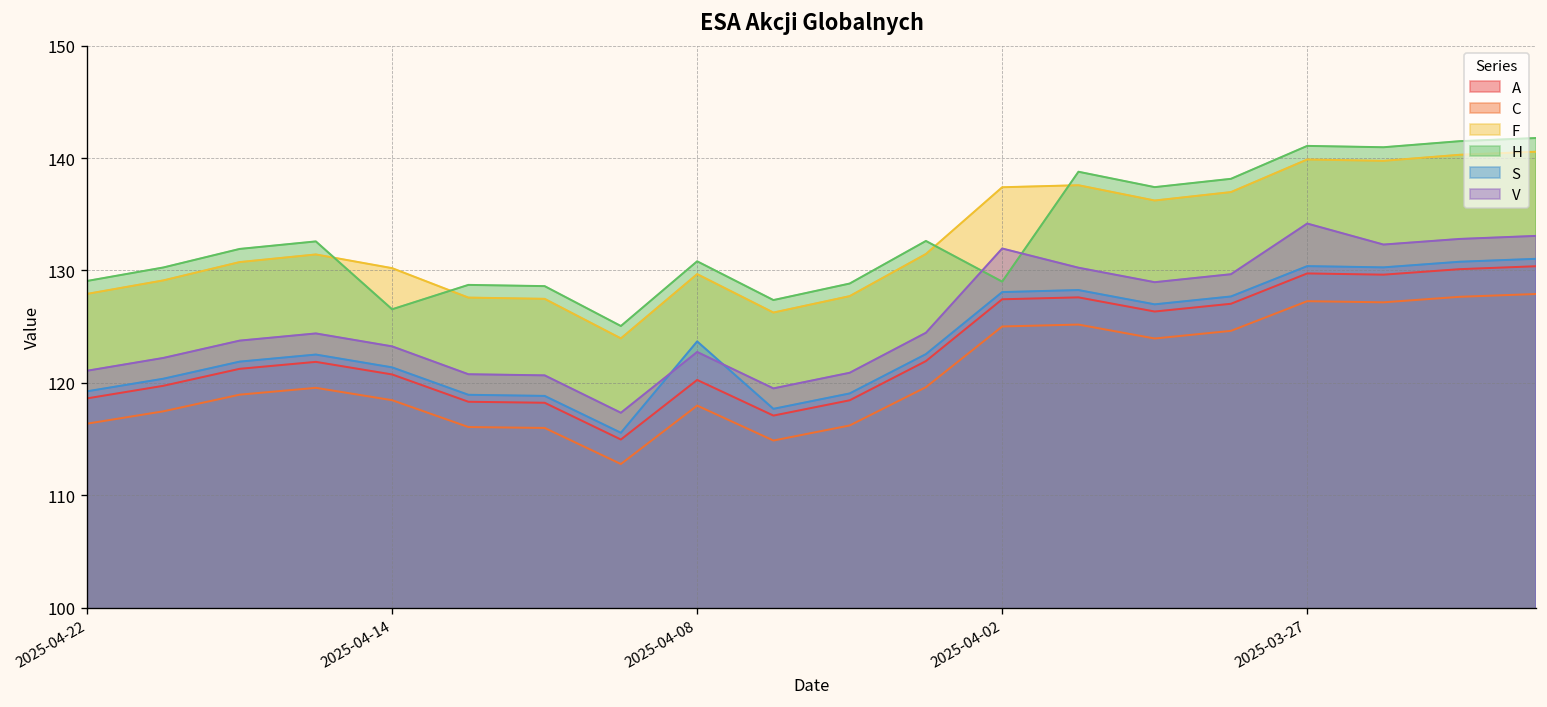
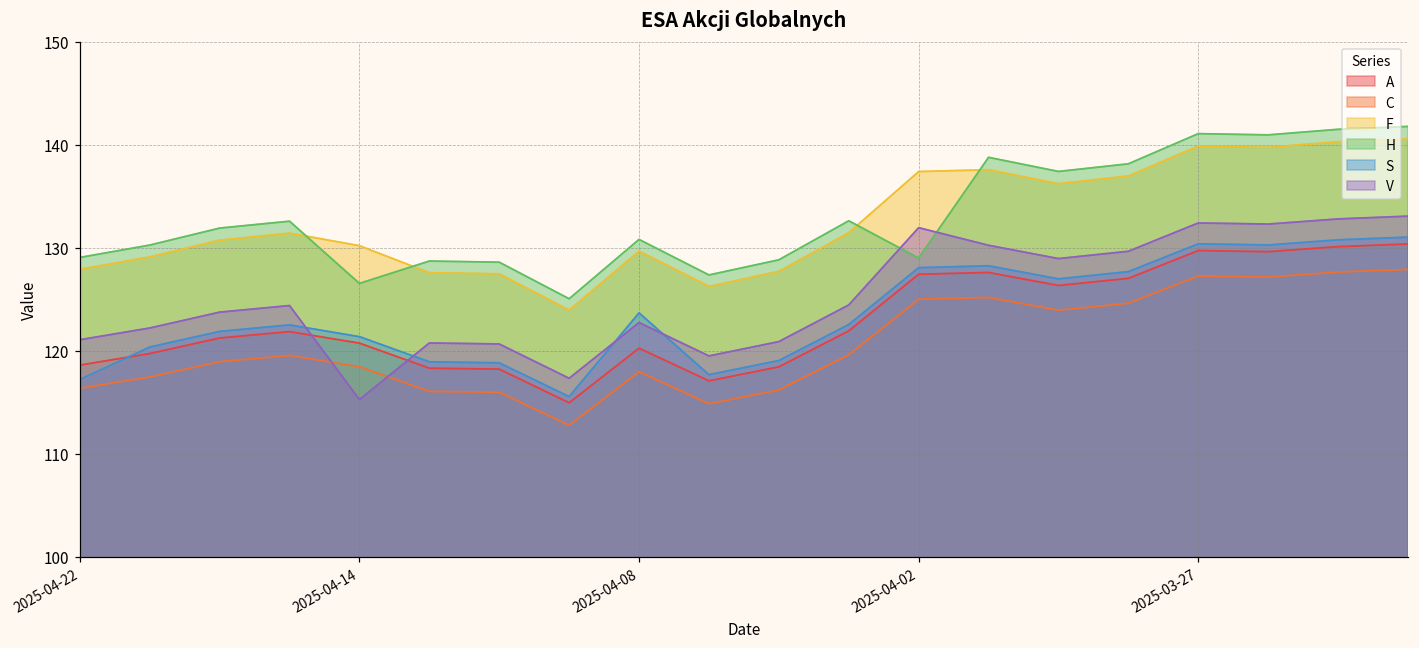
S, 2025-04-22: 119 -> 117
V, 2025-04-14: 123 -> 115
V, 2025-03-27: 134 -> 132
